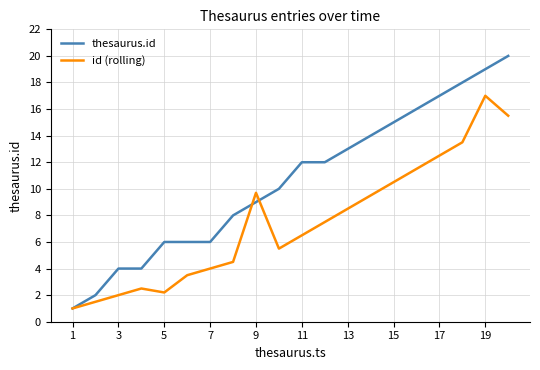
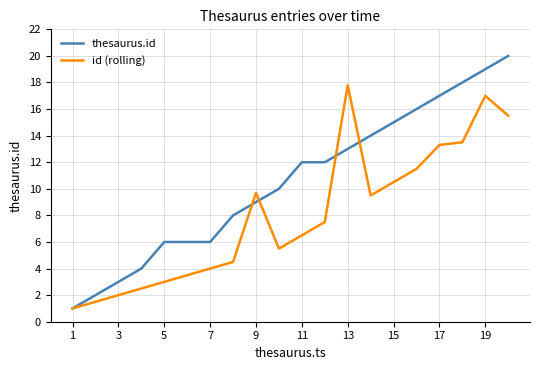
thesaurus.id, 3: 4 -> 3
id (rolling), 5: 2.2 -> 3.0
id (rolling), 13: 8.5 -> 17.8
id (rolling), 17: 12.5 -> 13.3
